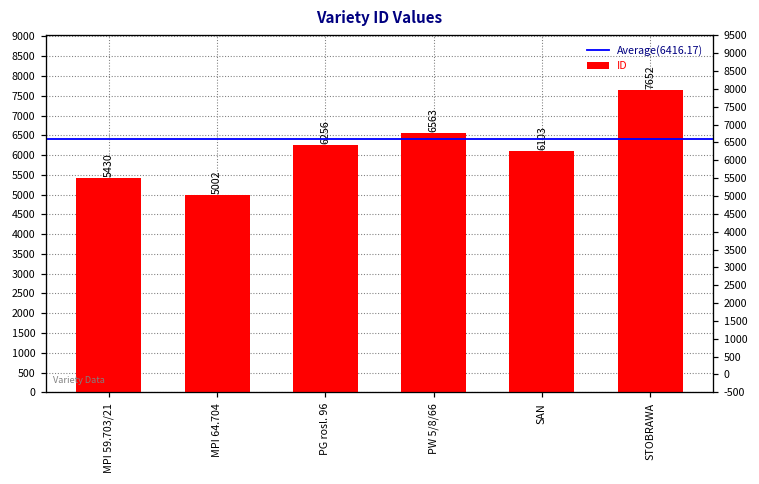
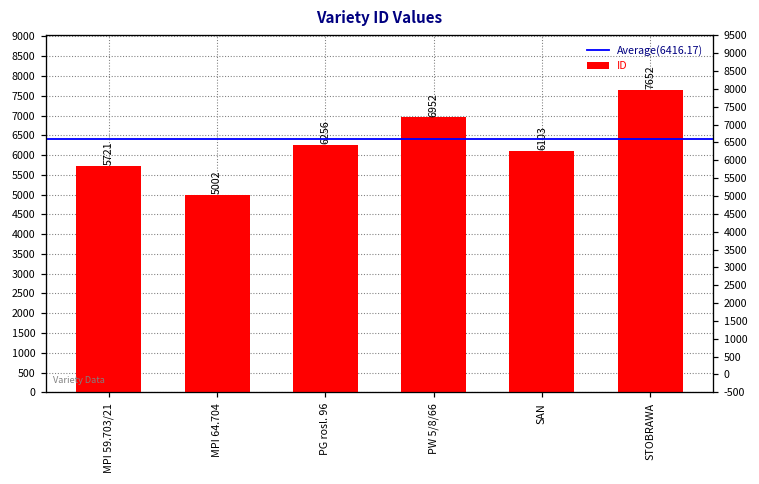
MPI 59.703/21: 5430 -> 5721
PW 5/8/66: 6563 -> 6952
